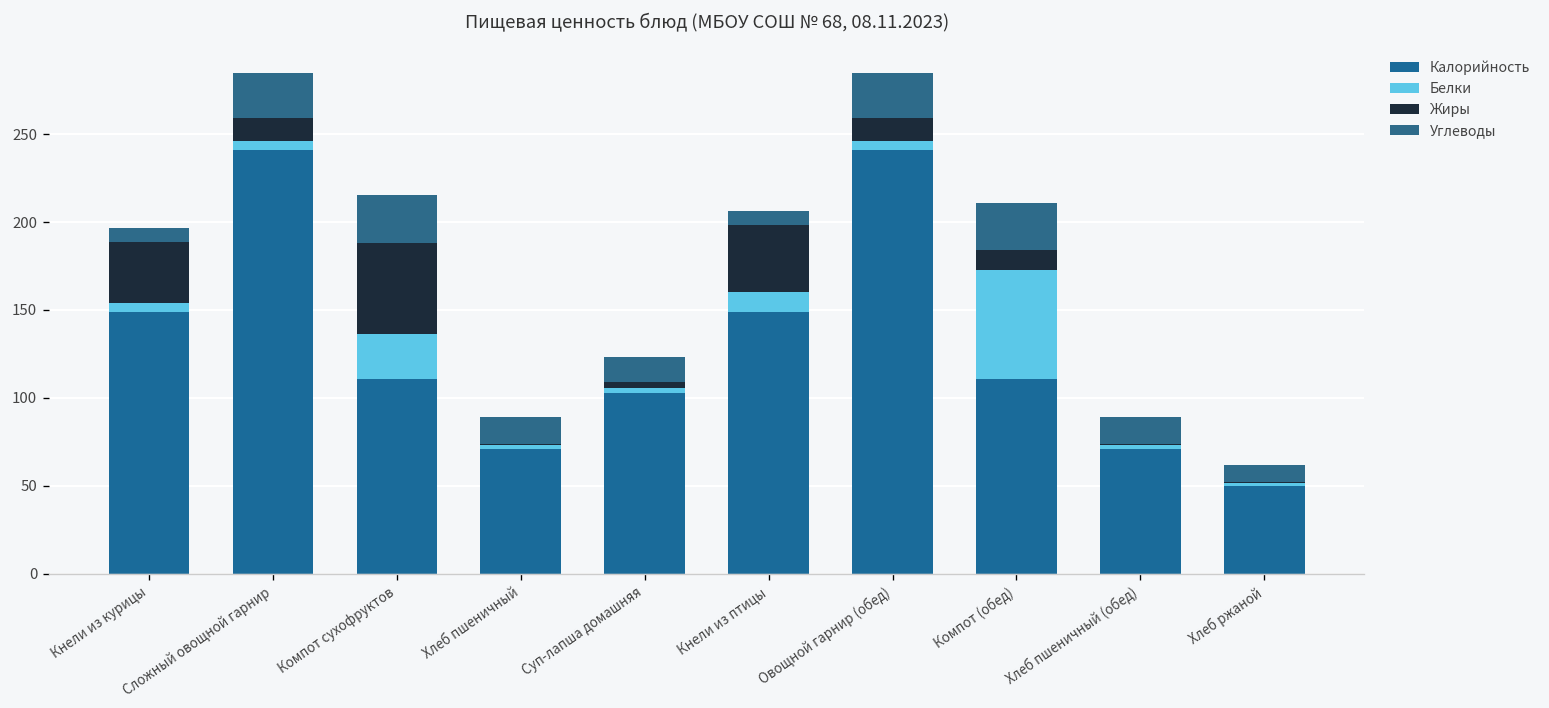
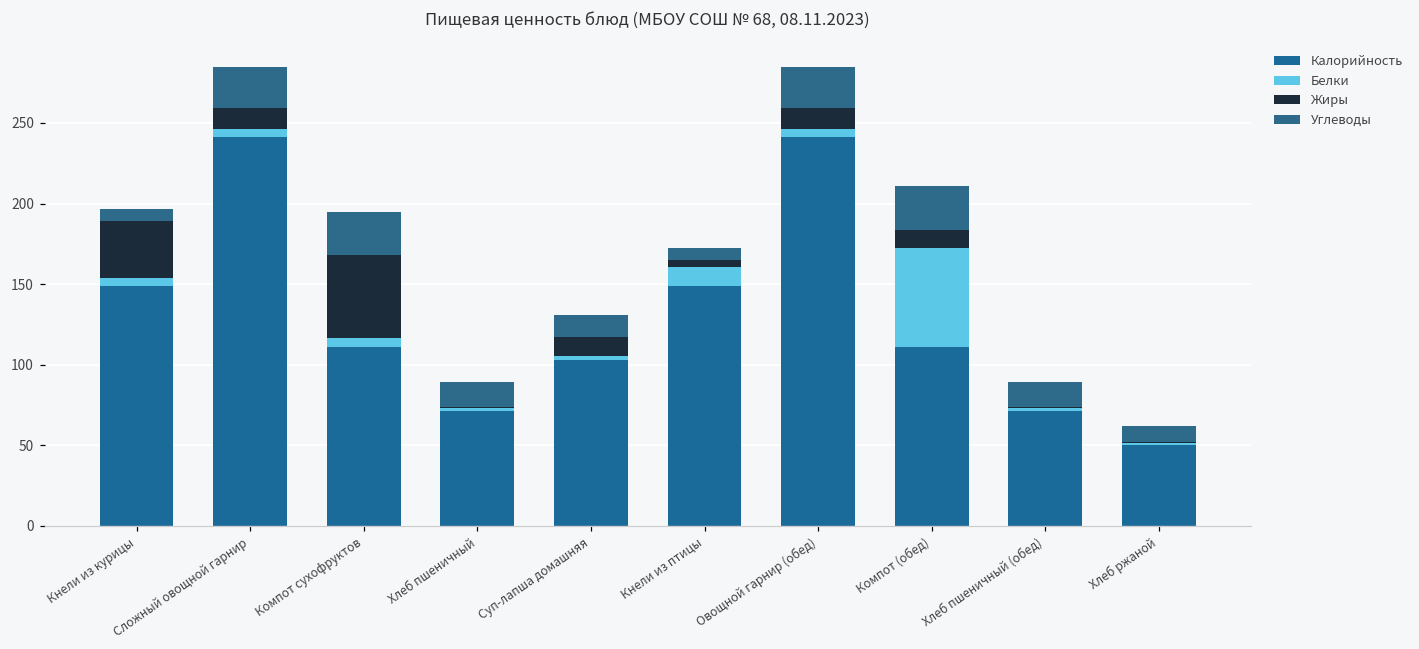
Белки, Компот сухофруктов: 26 -> 5
Жиры, Суп-лапша домашняя: 4 -> 12
Жиры, Кнели из птицы: 38 -> 5
